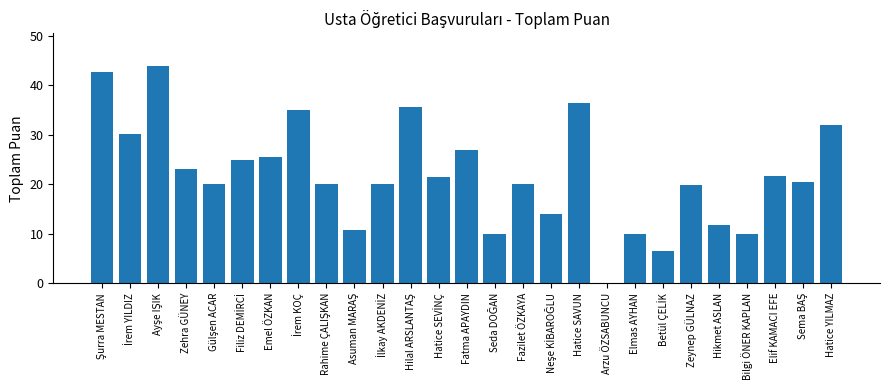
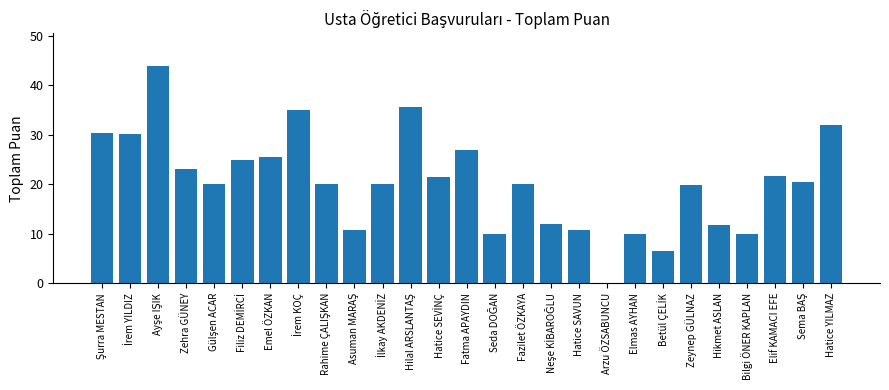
Şurra MESTAN: 43 -> 30
Neşe KİBAROĞLU: 14 -> 12
Hatice SAVUN: 36 -> 11
